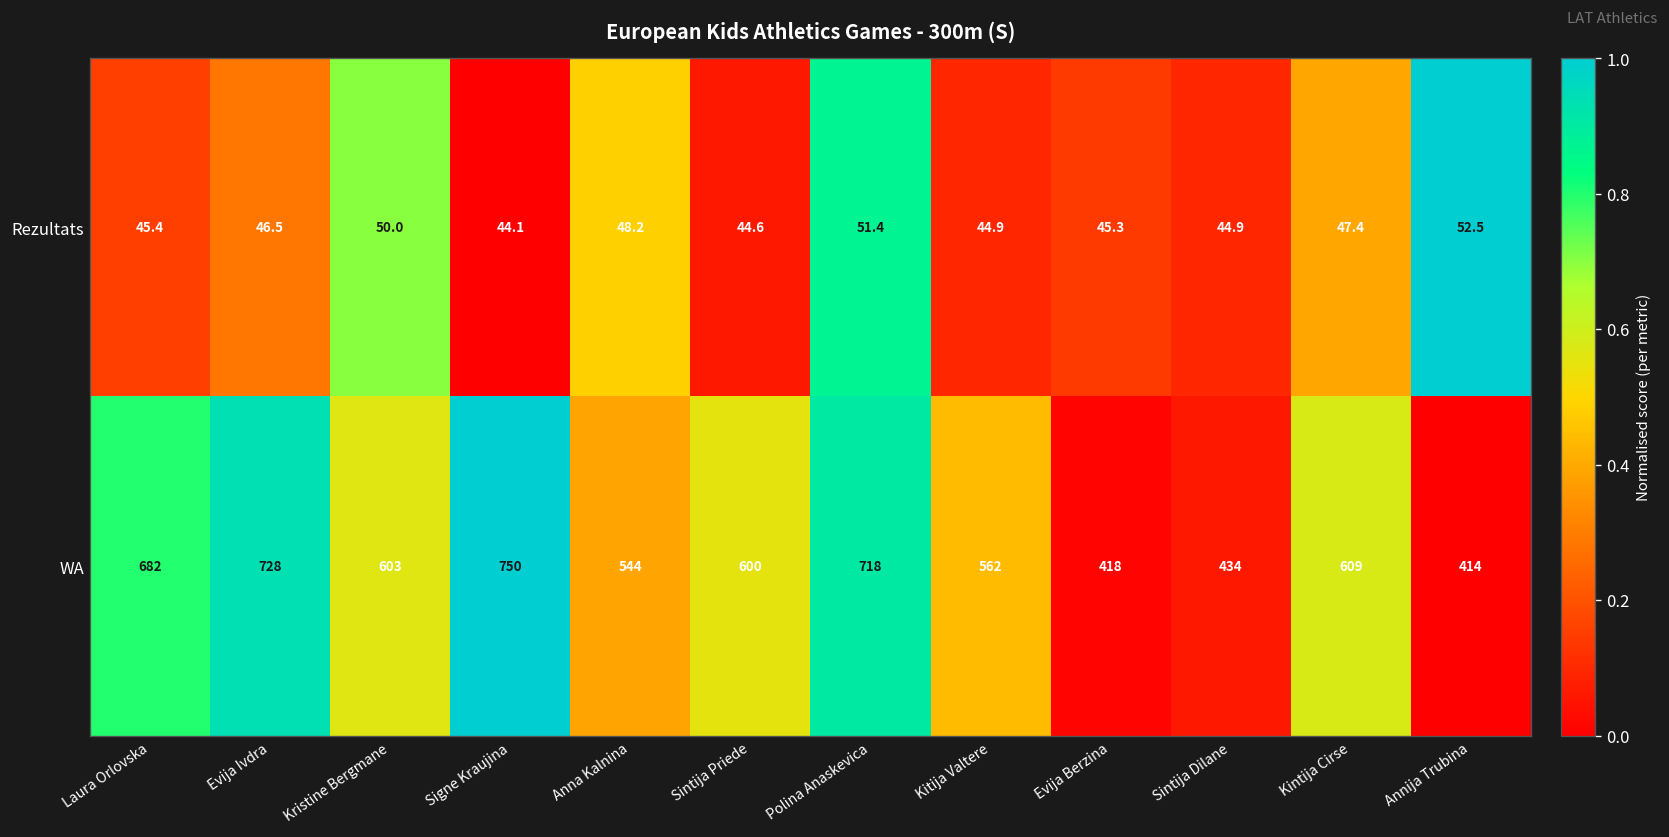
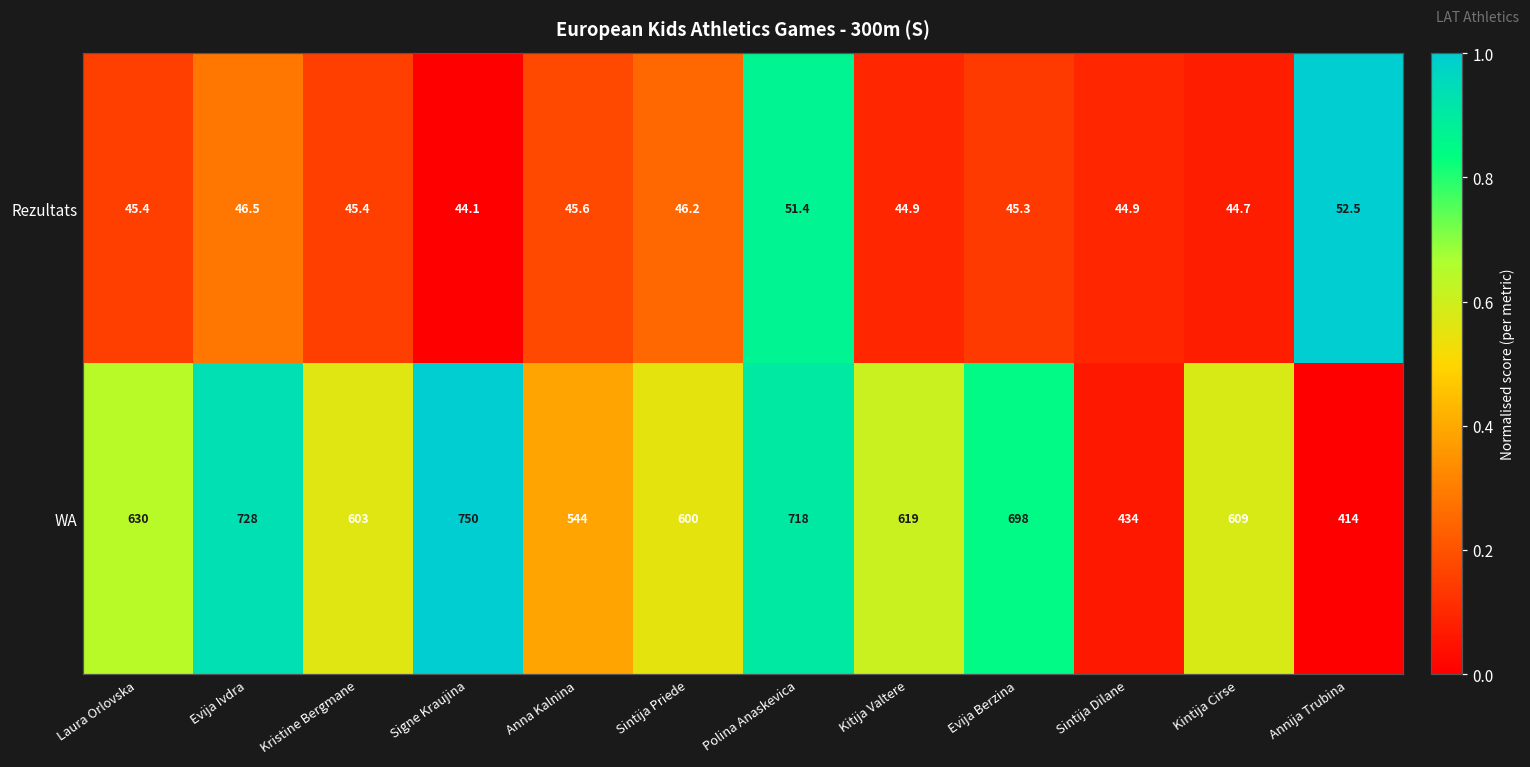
Rezultats, Kristine Bergmane: 50.0 -> 45.4
Rezultats, Anna Kalnina: 48.2 -> 45.6
Rezultats, Sintija Priede: 44.6 -> 46.2
Rezultats, Kintija Cirse: 47.4 -> 44.7
WA, Laura Orlovska: 682 -> 630
WA, Kitija Valtere: 562 -> 619
WA, Evija Berzina: 418 -> 698
